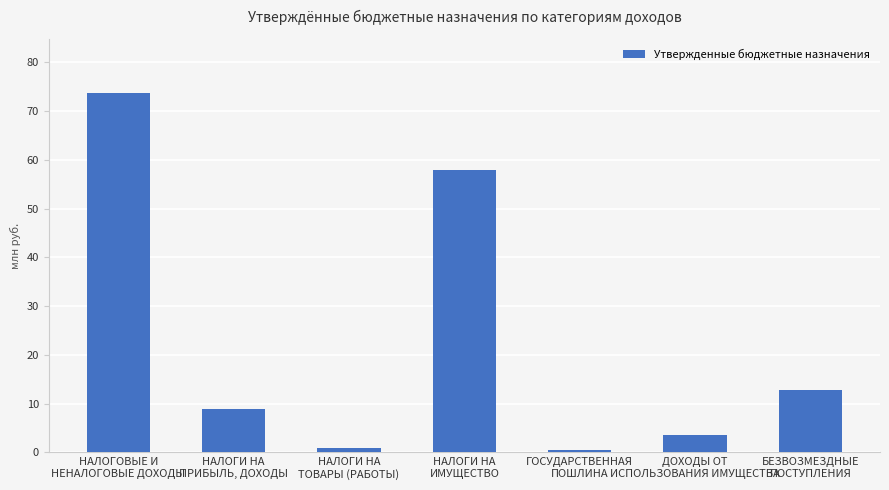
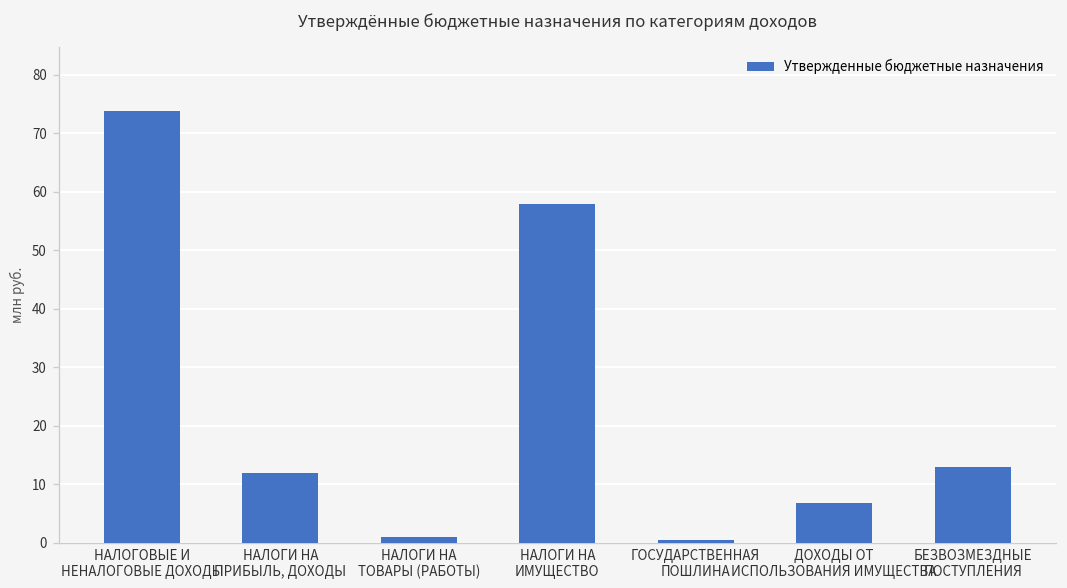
НАЛОГИ НА ПРИБЫЛЬ, ДОХОДЫ: 9 -> 12
ДОХОДЫ ОТ ИСПОЛЬЗОВАНИЯ ИМУЩЕСТВА: 4 -> 7
